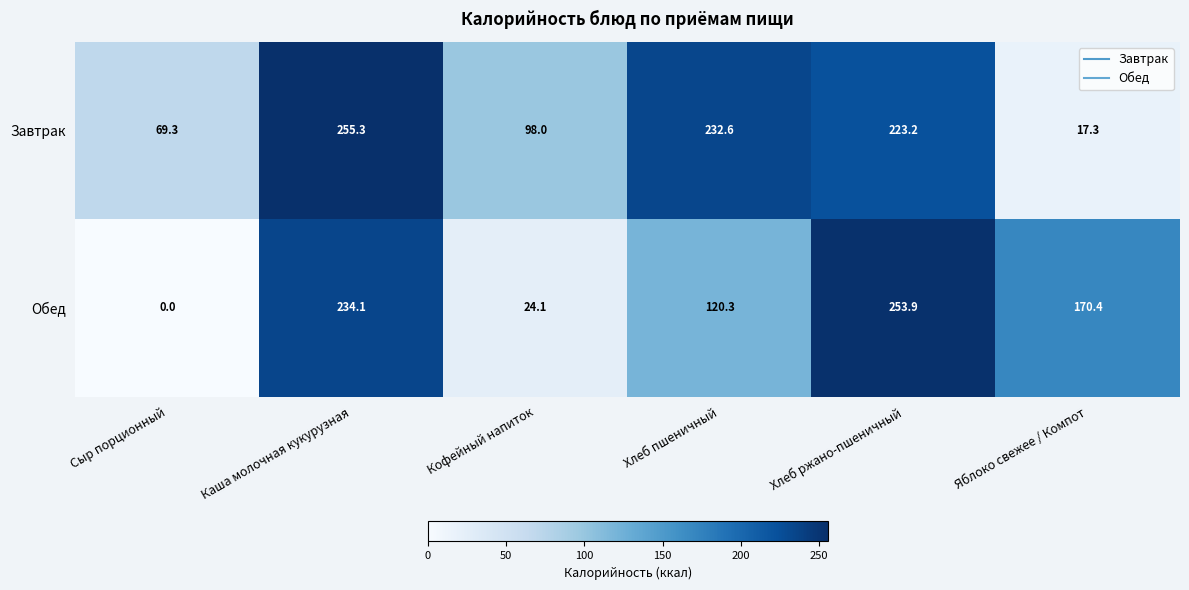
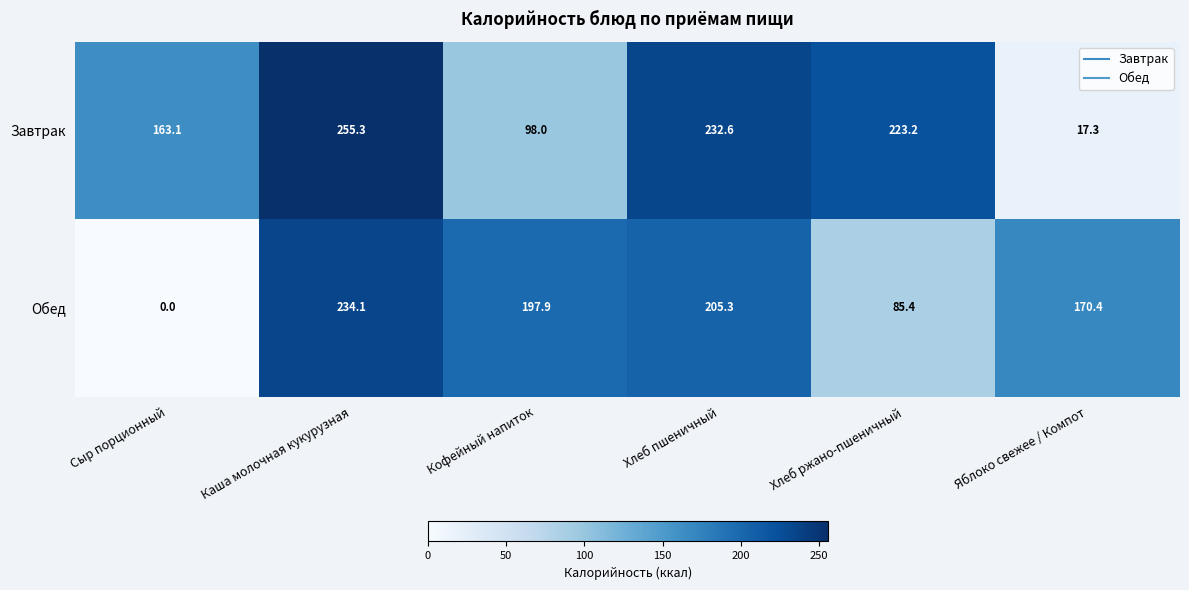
Завтрак, Сыр порционный: 69.3 -> 163.1
Обед, Кофейный напиток: 24.1 -> 197.9
Обед, Хлеб пшеничный: 120.3 -> 205.3
Обед, Хлеб ржано-пшеничный: 253.9 -> 85.4
